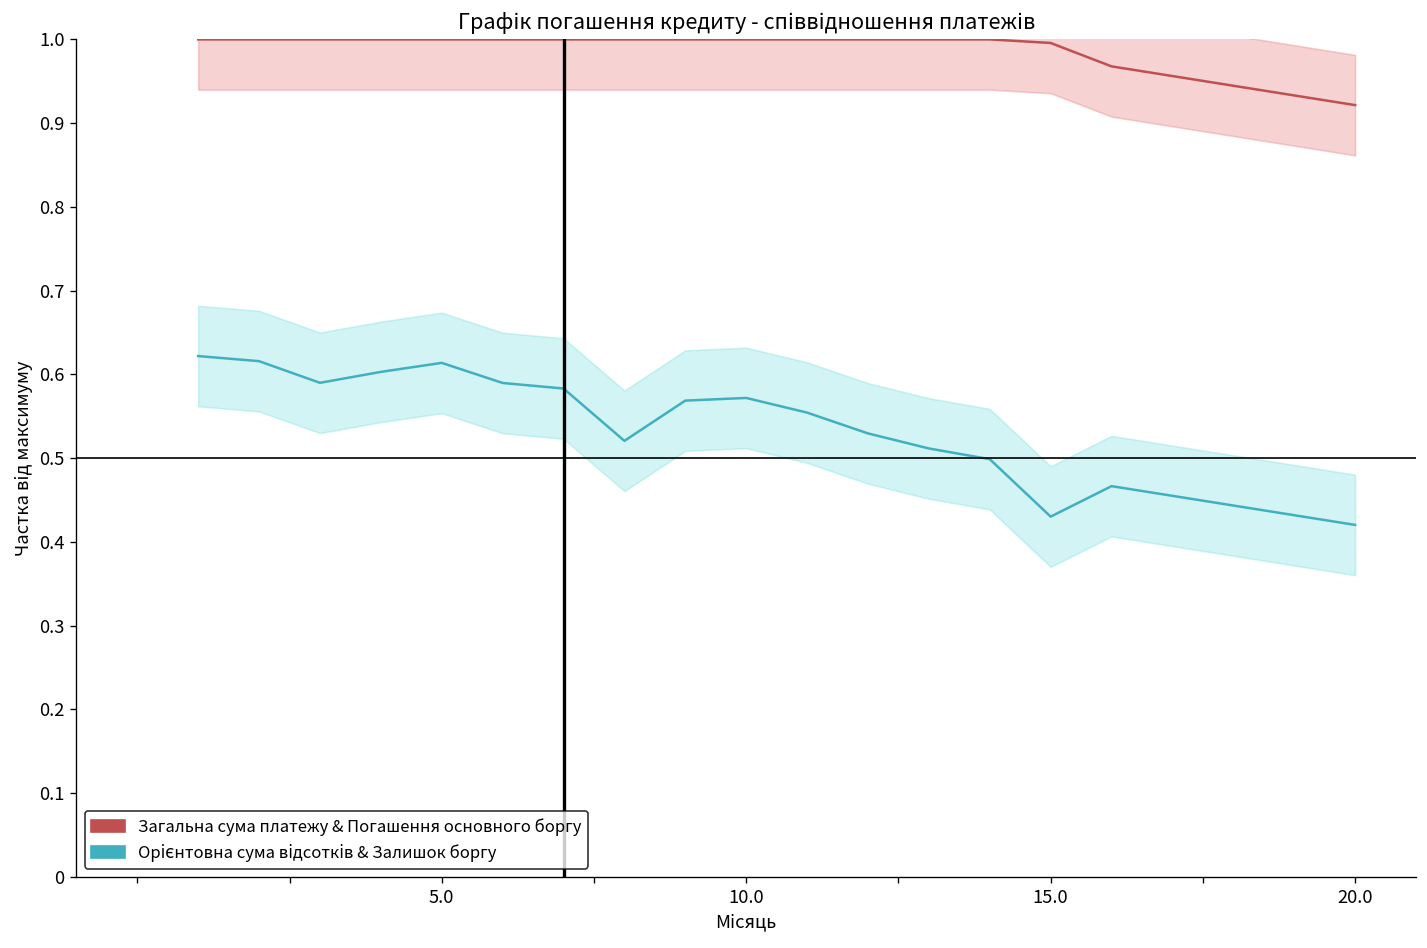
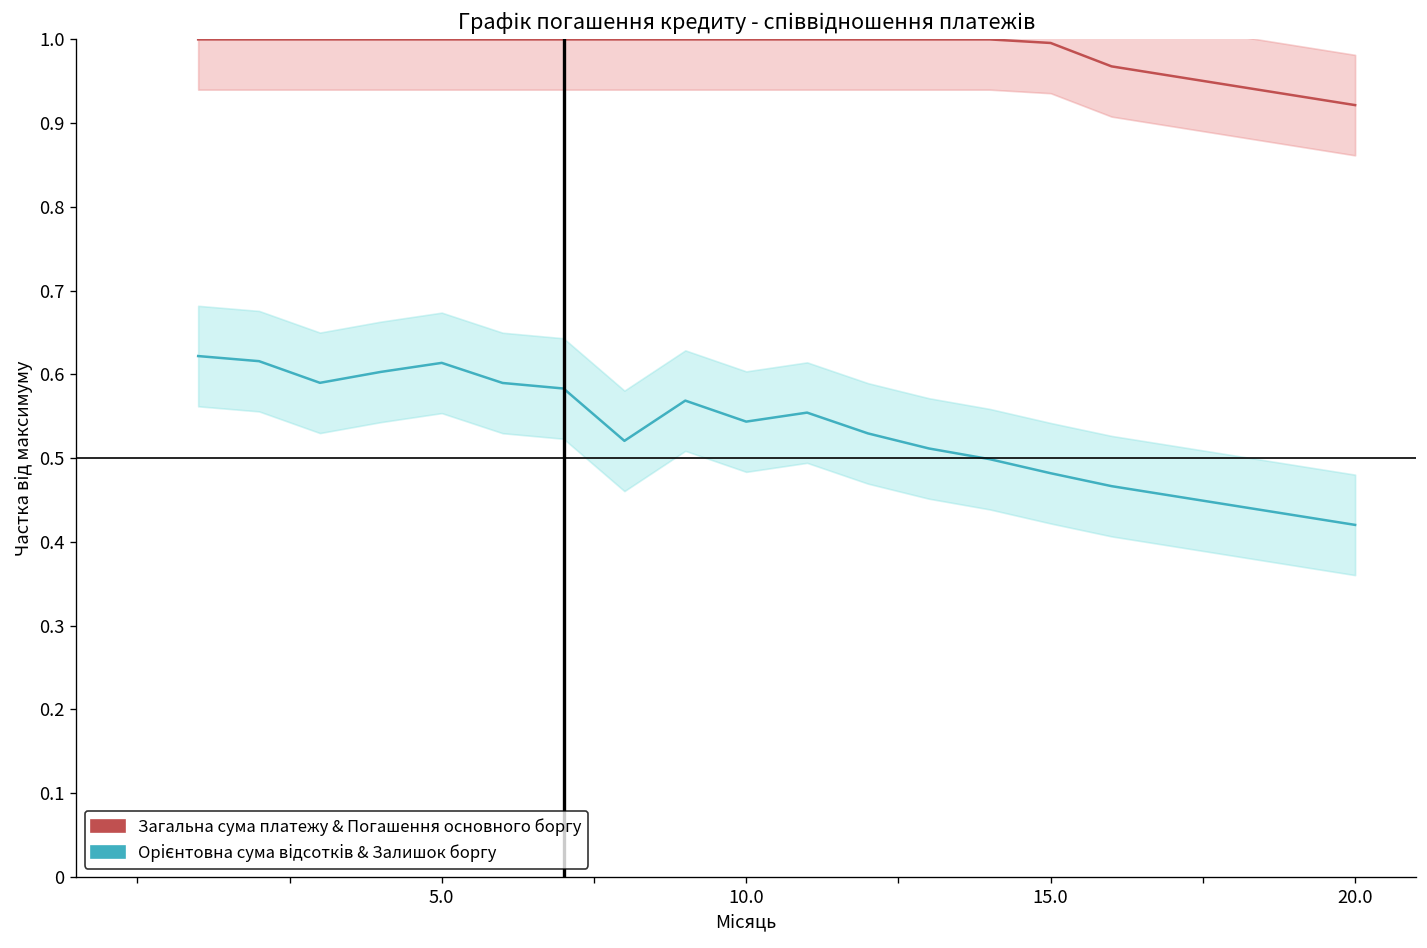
Орієнтовна сума відсотків & Залишок боргу, 10.0: 0.57 -> 0.54
Орієнтовна сума відсотків & Залишок боргу, 15.0: 0.43 -> 0.48
